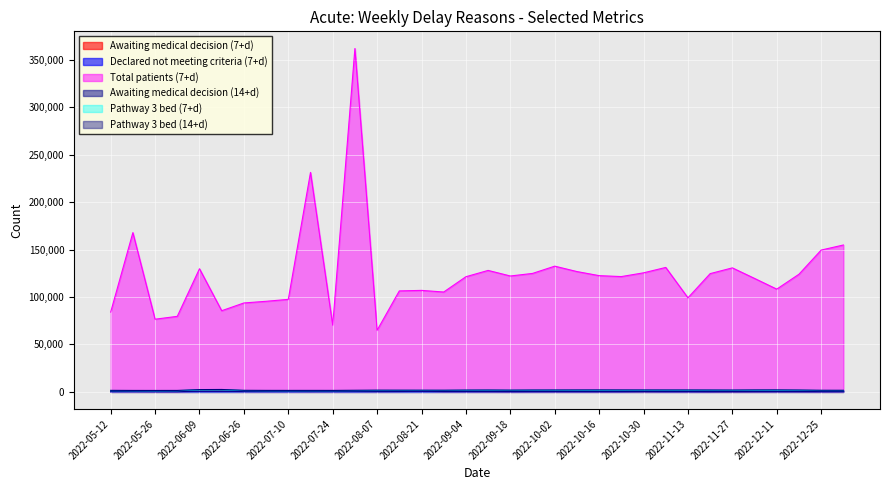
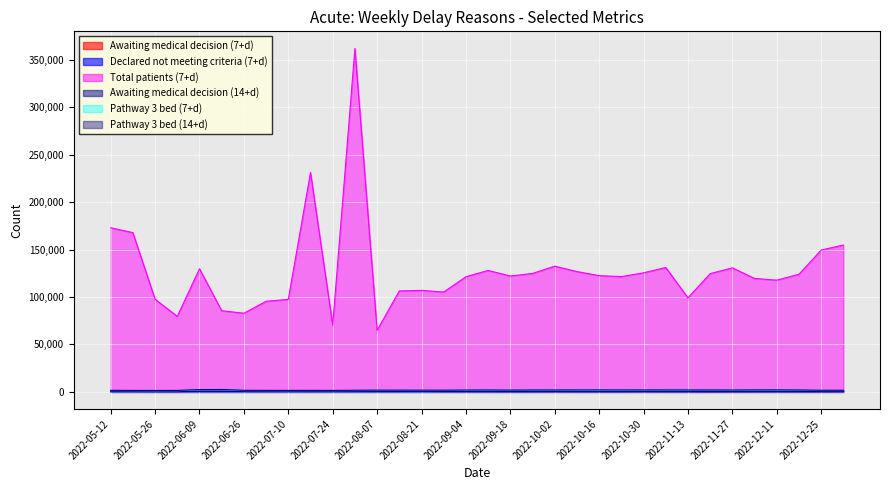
Total patients (7+d), 2022-05-12: 80,000 -> 170,000
Total patients (7+d), 2022-05-26: 80,000 -> 100,000
Total patients (7+d), 2022-06-26: 90,000 -> 80,000
Total patients (7+d), 2022-12-11: 110,000 -> 120,000
